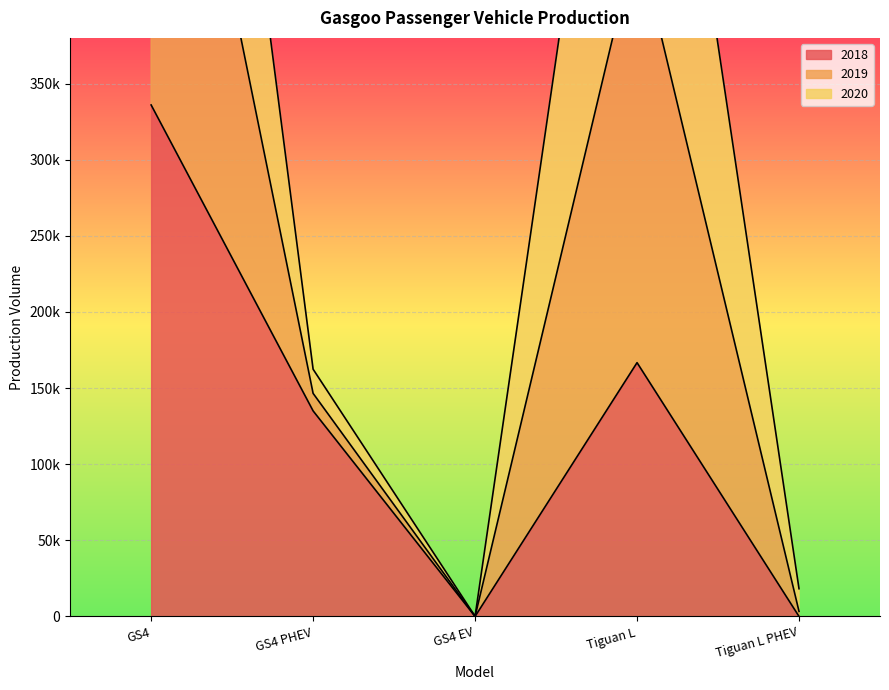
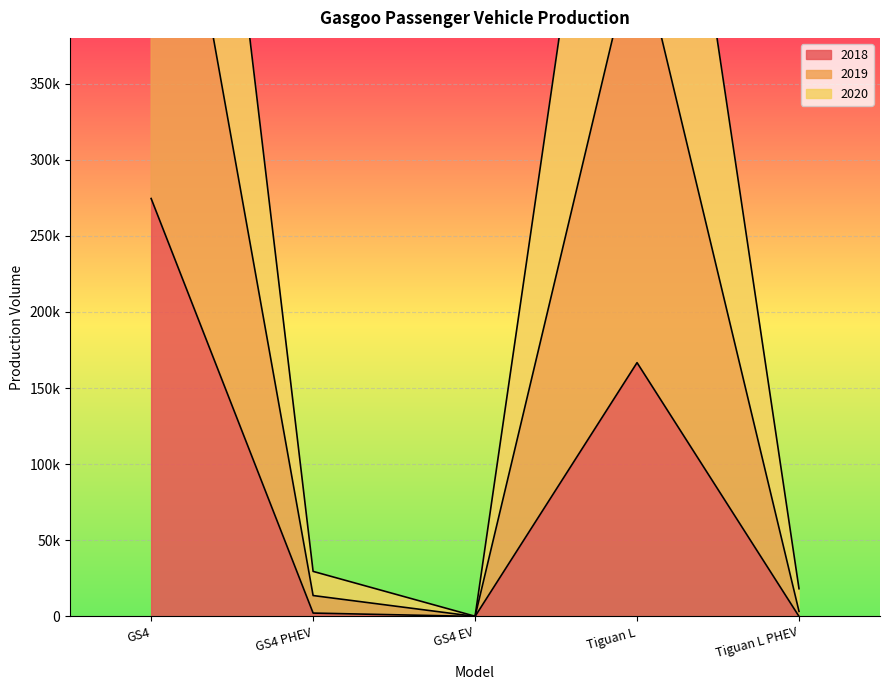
2018, GS4: 336000 -> 275000
2018, GS4 PHEV: 135000 -> 2000
